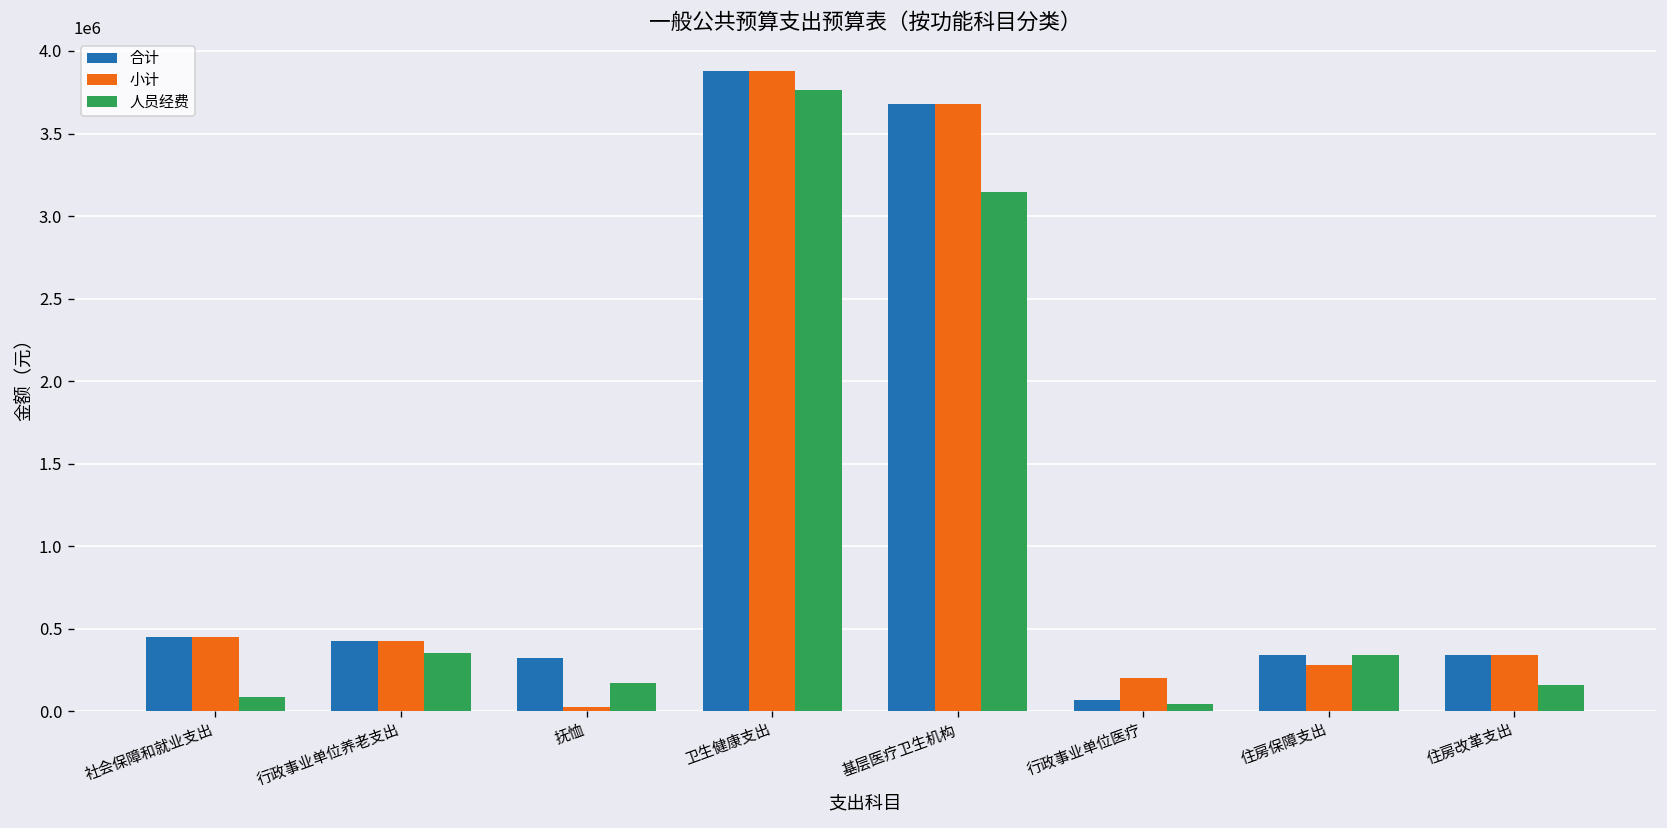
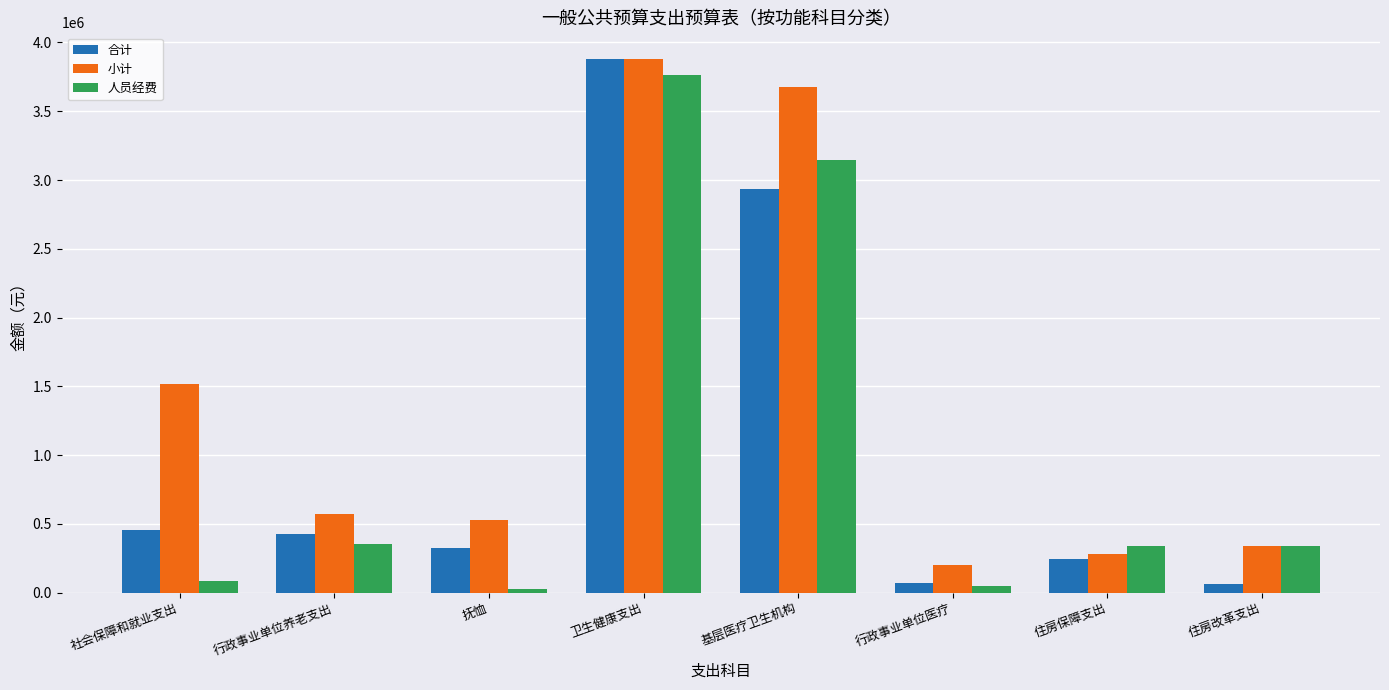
小计, 社会保障和就业支出: 450000 -> 1520000
小计, 行政事业单位养老支出: 420000 -> 570000
小计, 抚恤: 30000 -> 530000
人员经费, 抚恤: 170000 -> 30000
合计, 基层医疗卫生机构: 3680000 -> 2940000
合计, 住房保障支出: 340000 -> 240000
合计, 住房改革支出: 340000 -> 60000
人员经费, 住房改革支出: 160000 -> 340000
